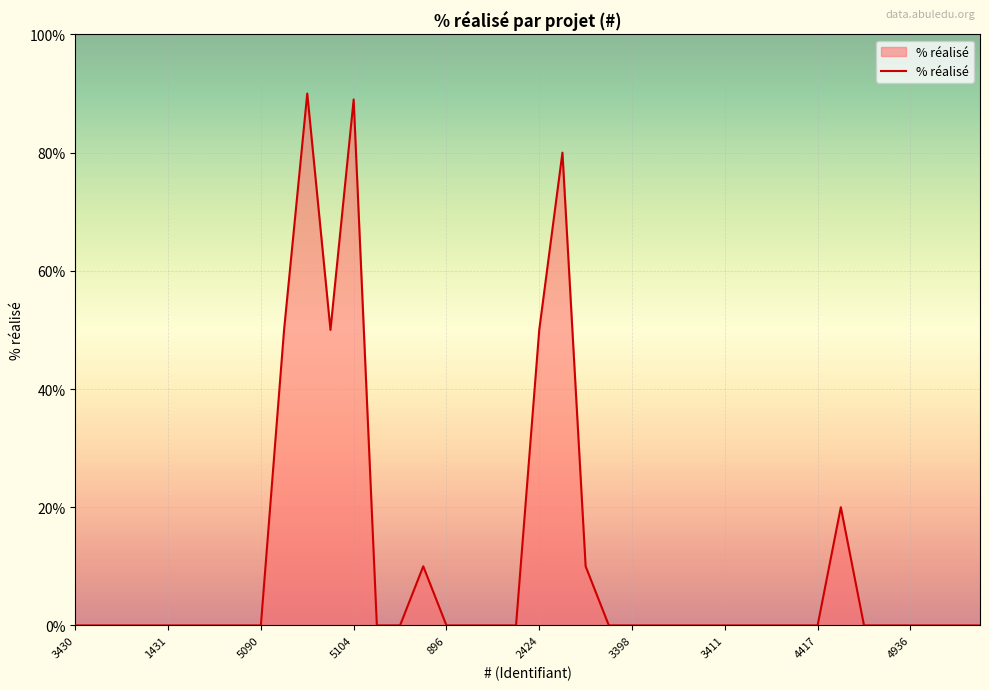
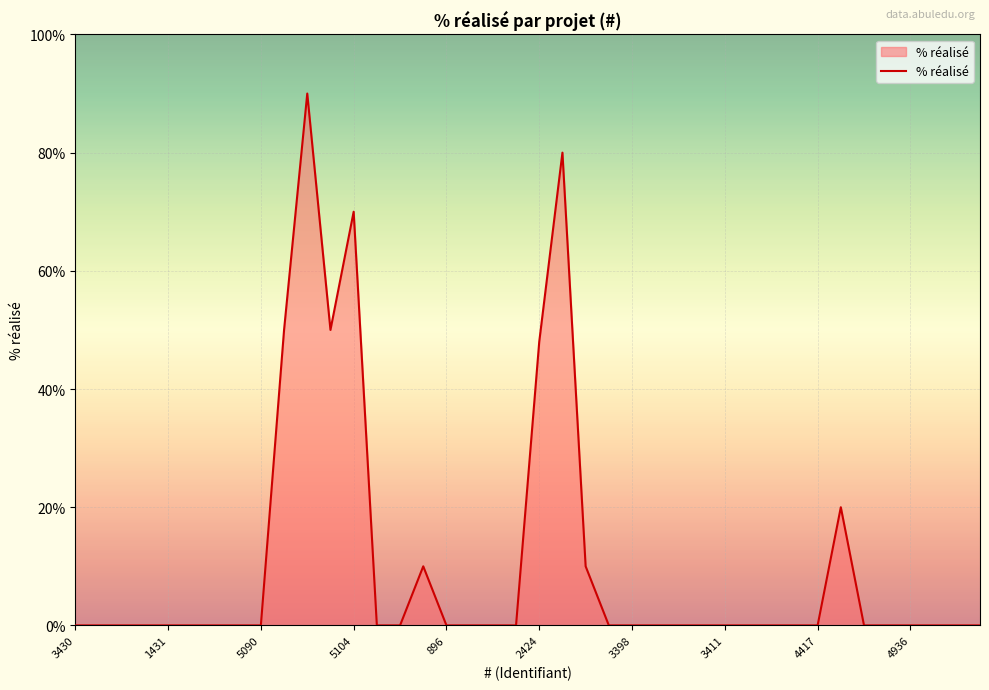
5104: 89% -> 70%
2424: 50% -> 48%
